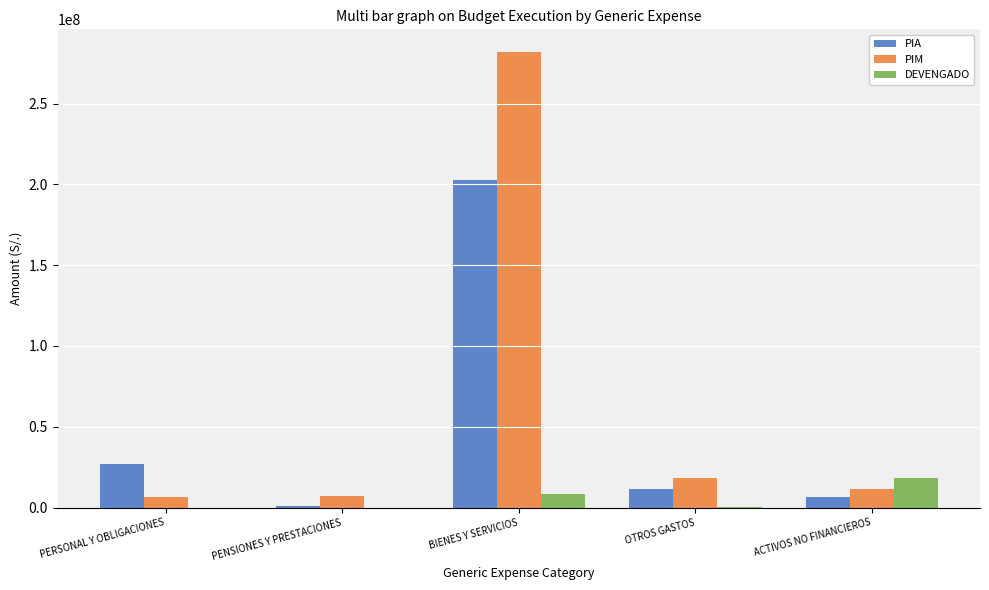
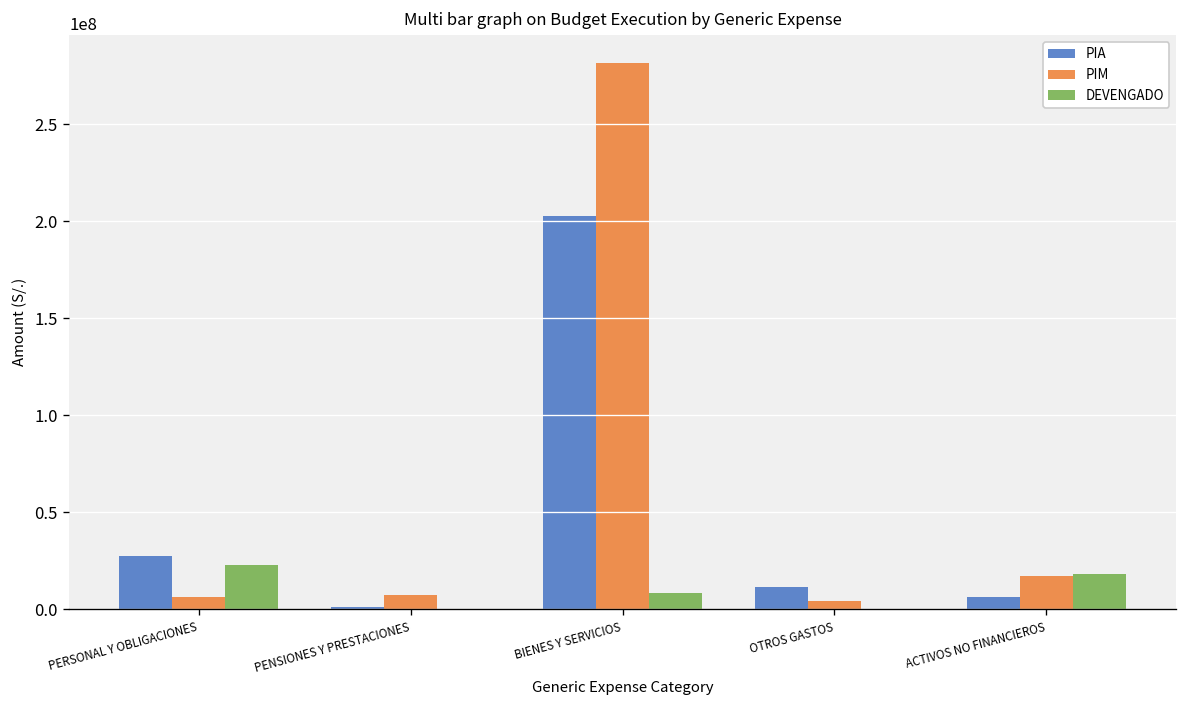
DEVENGADO, PERSONAL Y OBLIGACIONES: 0 -> 23000000
PIM, OTROS GASTOS: 18000000 -> 4000000
PIM, ACTIVOS NO FINANCIEROS: 11000000 -> 17000000
